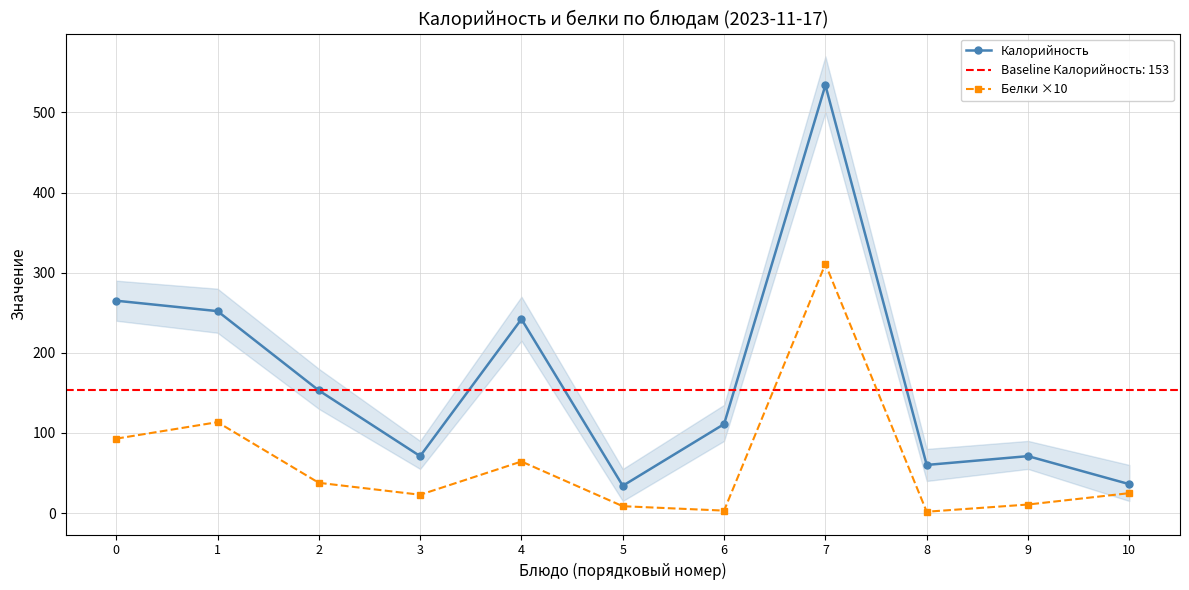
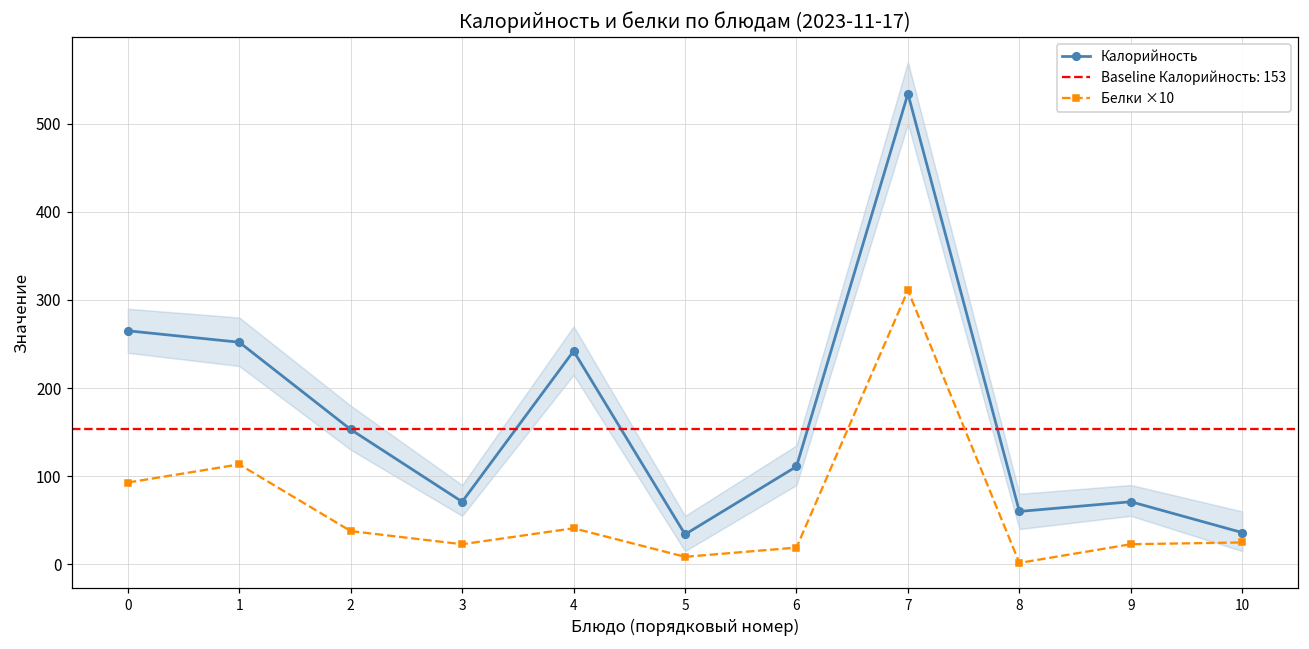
Белки ×10, 4: 60 -> 40
Белки ×10, 6: 0 -> 20
Белки ×10, 9: 10 -> 20
